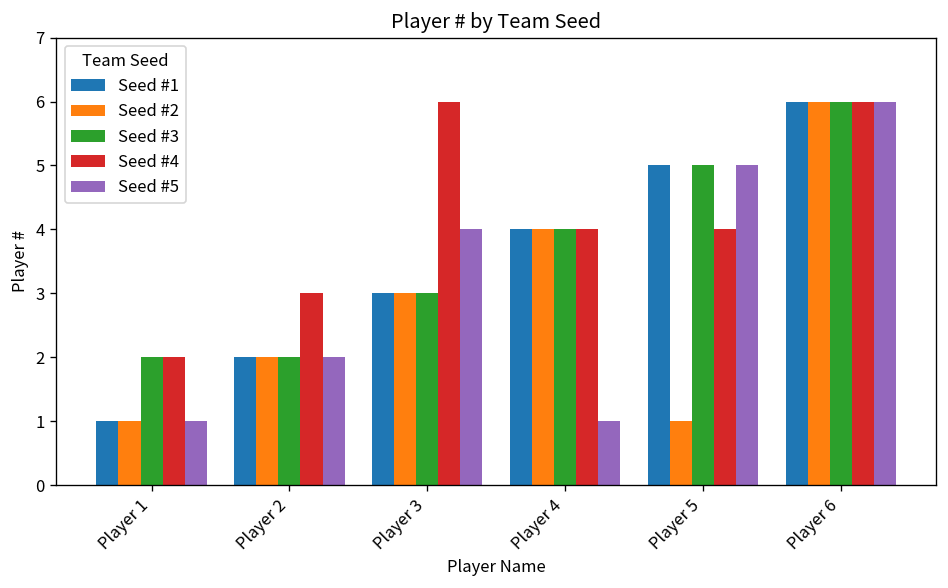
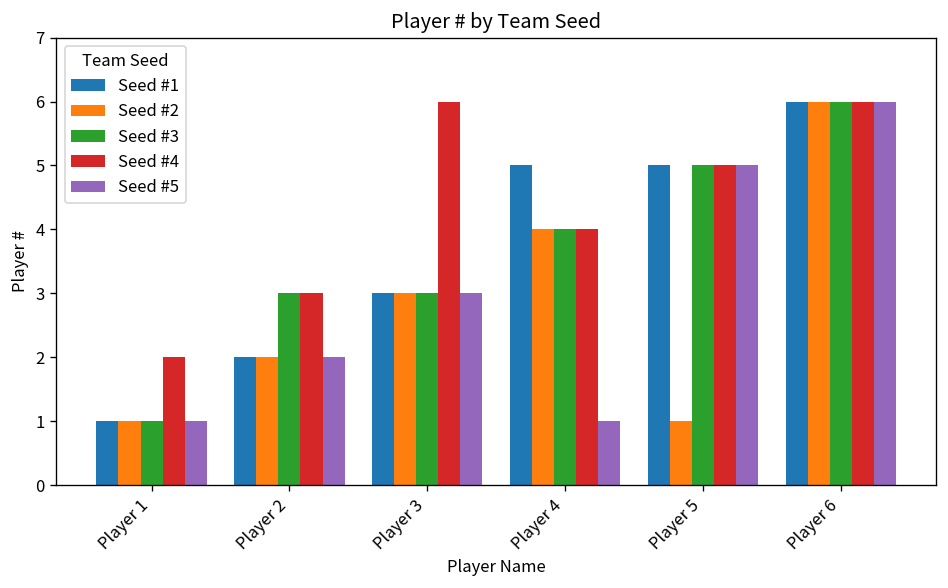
Seed #3, Player 1: 2 -> 1
Seed #3, Player 2: 2 -> 3
Seed #5, Player 3: 4 -> 3
Seed #1, Player 4: 4 -> 5
Seed #4, Player 5: 4 -> 5
